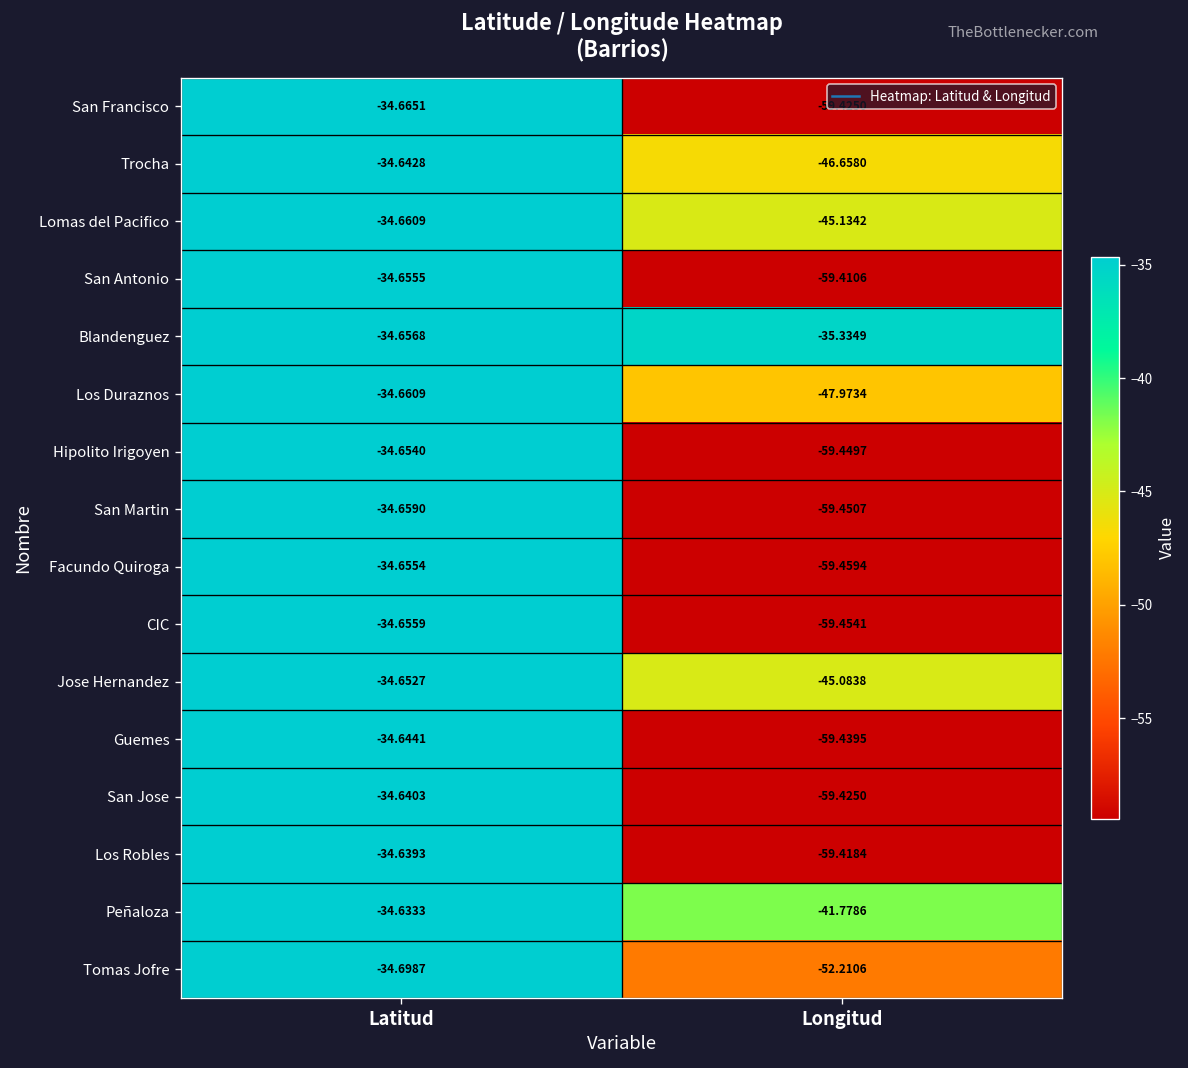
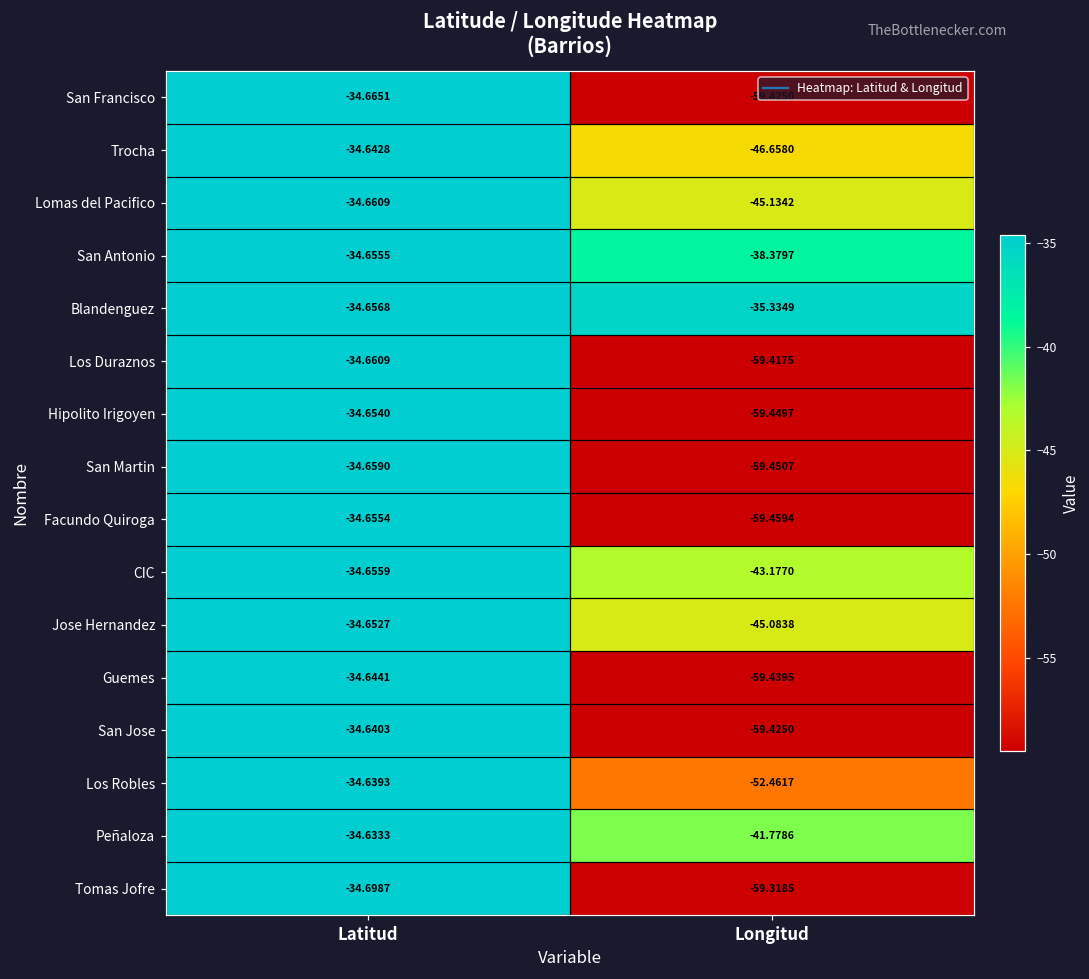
San Antonio, Longitud: -59.4106 -> -38.3797
Los Duraznos, Longitud: -47.9734 -> -59.4175
CIC, Longitud: -59.4541 -> -43.1770
Los Robles, Longitud: -59.4184 -> -52.4617
Tomas Jofre, Longitud: -52.2106 -> -59.3185
